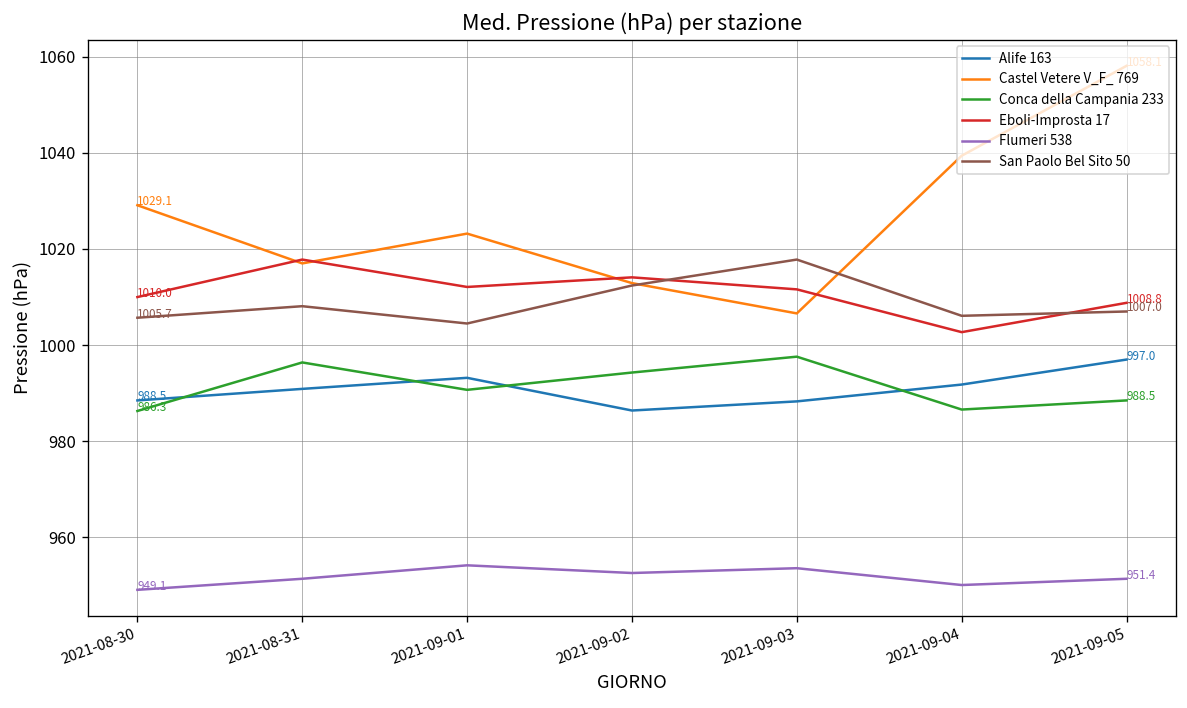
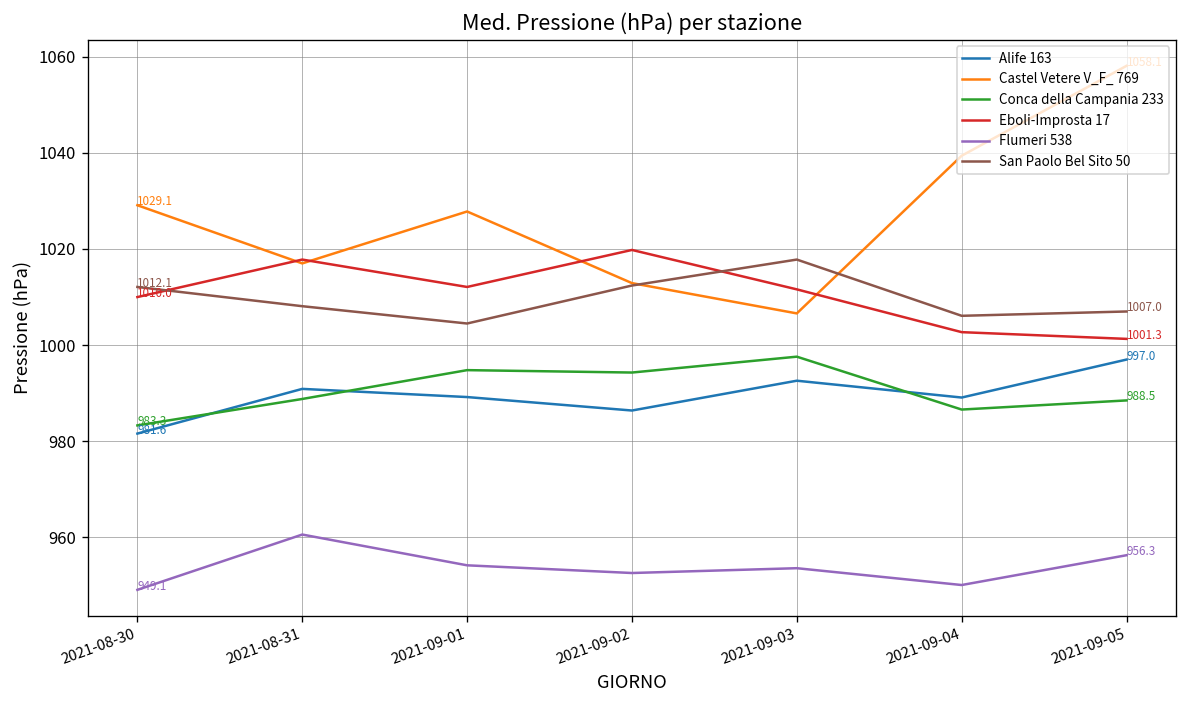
Alife 163, 2021-08-30: 988.5 -> 981.6
Conca della Campania 233, 2021-08-30: 986.3 -> 983.3
San Paolo Bel Sito 50, 2021-08-30: 1005.7 -> 1012.1
Conca della Campania 233, 2021-08-31: 996 -> 989
Flumeri 538, 2021-08-31: 951 -> 961
Alife 163, 2021-09-01: 993 -> 989
Castel Vetere V_F_ 769, 2021-09-01: 1023 -> 1028
Conca della Campania 233, 2021-09-01: 991 -> 995
Eboli-Improsta 17, 2021-09-02: 1014 -> 1020
Alife 163, 2021-09-03: 988 -> 993
Alife 163, 2021-09-04: 992 -> 989
Eboli-Improsta 17, 2021-09-05: 1008.8 -> 1001.3
Flumeri 538, 2021-09-05: 951.4 -> 956.3
